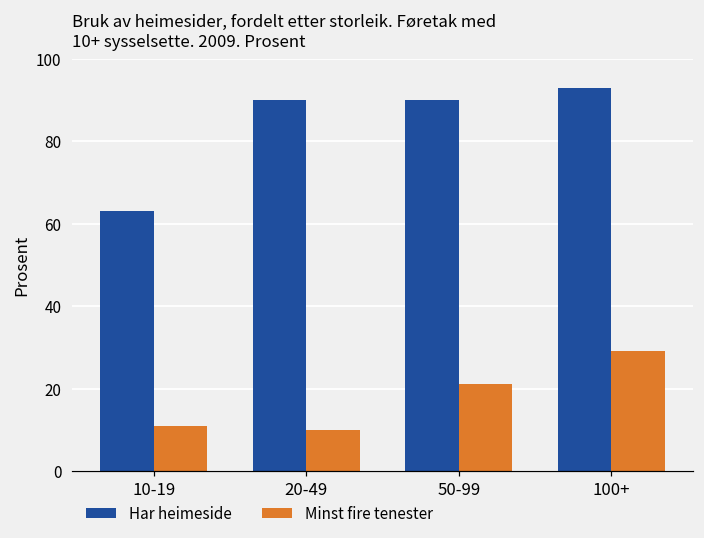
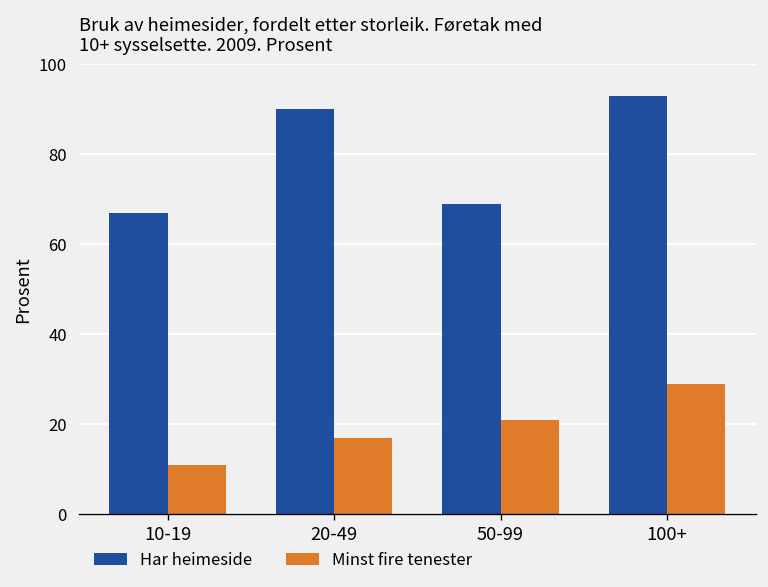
Har heimeside, 10-19: 63 -> 67
Minst fire tenester, 20-49: 10 -> 17
Har heimeside, 50-99: 90 -> 69
